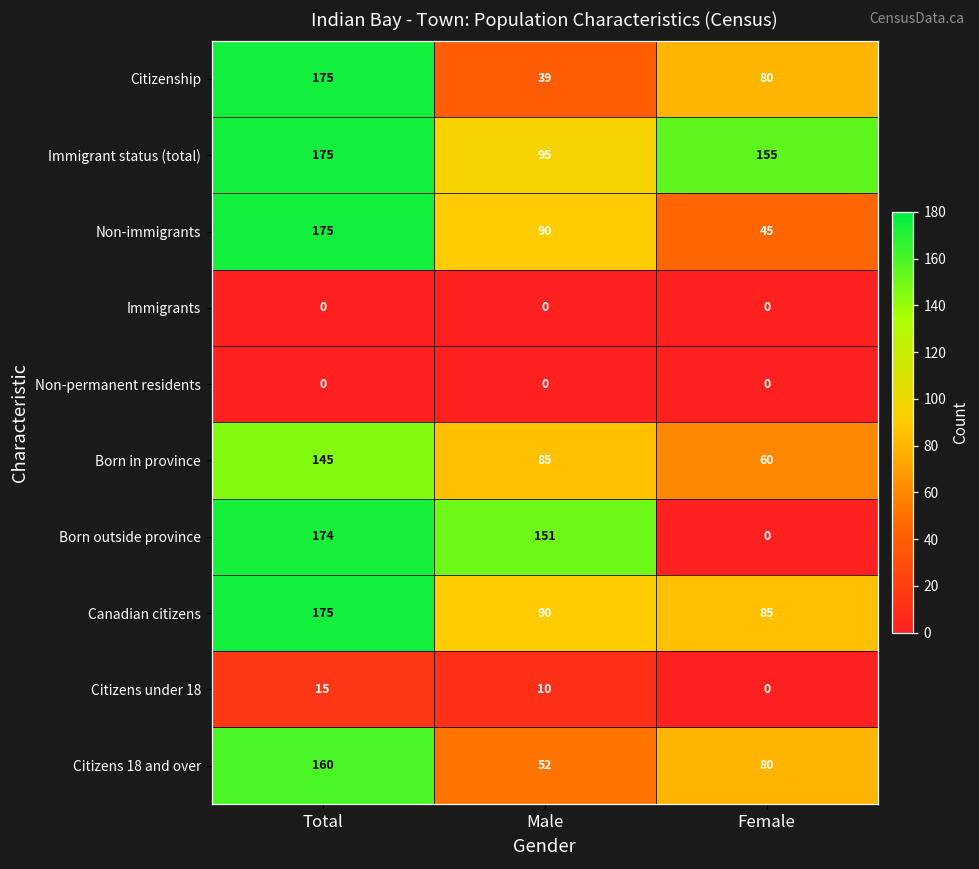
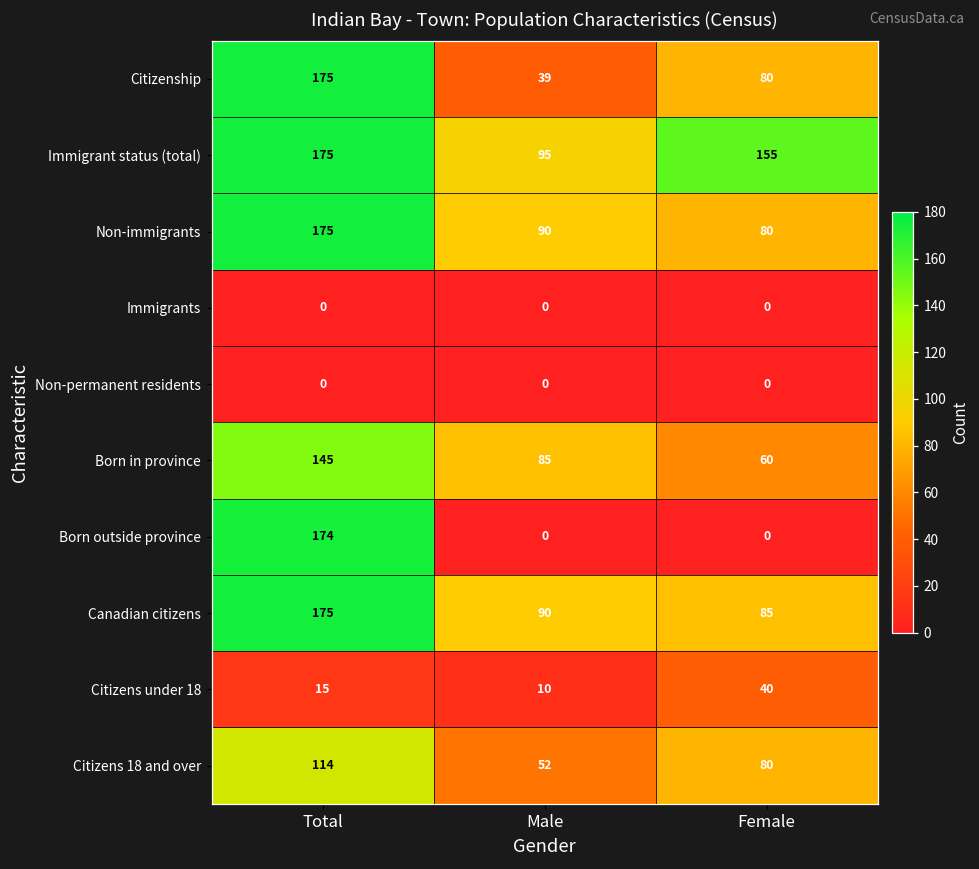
Non-immigrants, Female: 45 -> 80
Born outside province, Male: 151 -> 0
Citizens under 18, Female: 0 -> 40
Citizens 18 and over, Total: 160 -> 114
